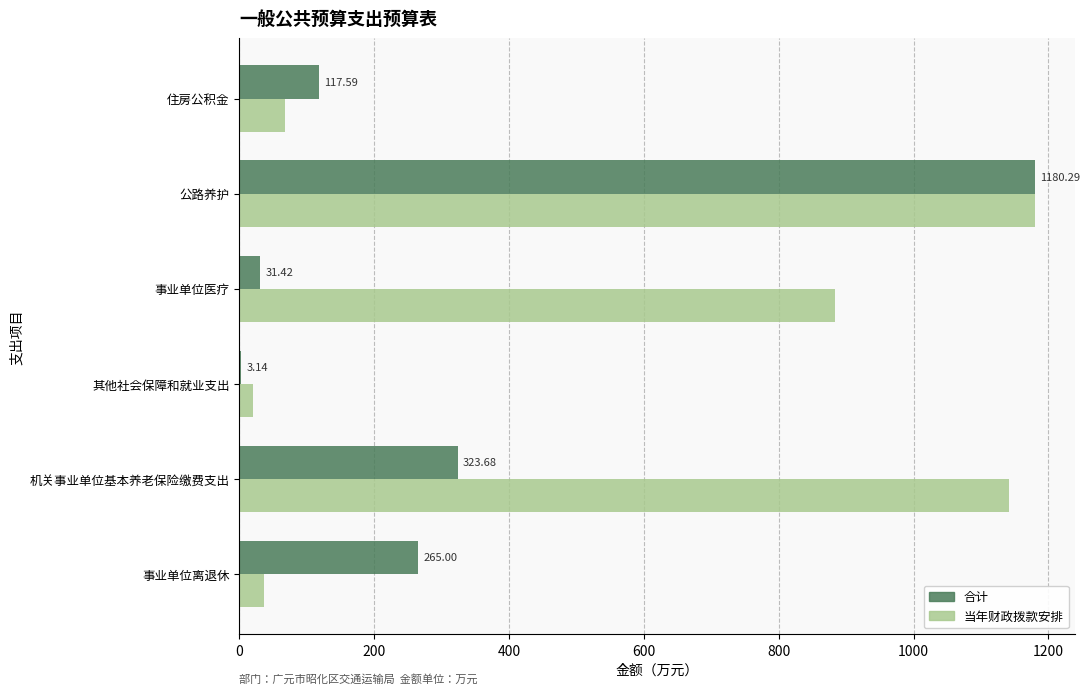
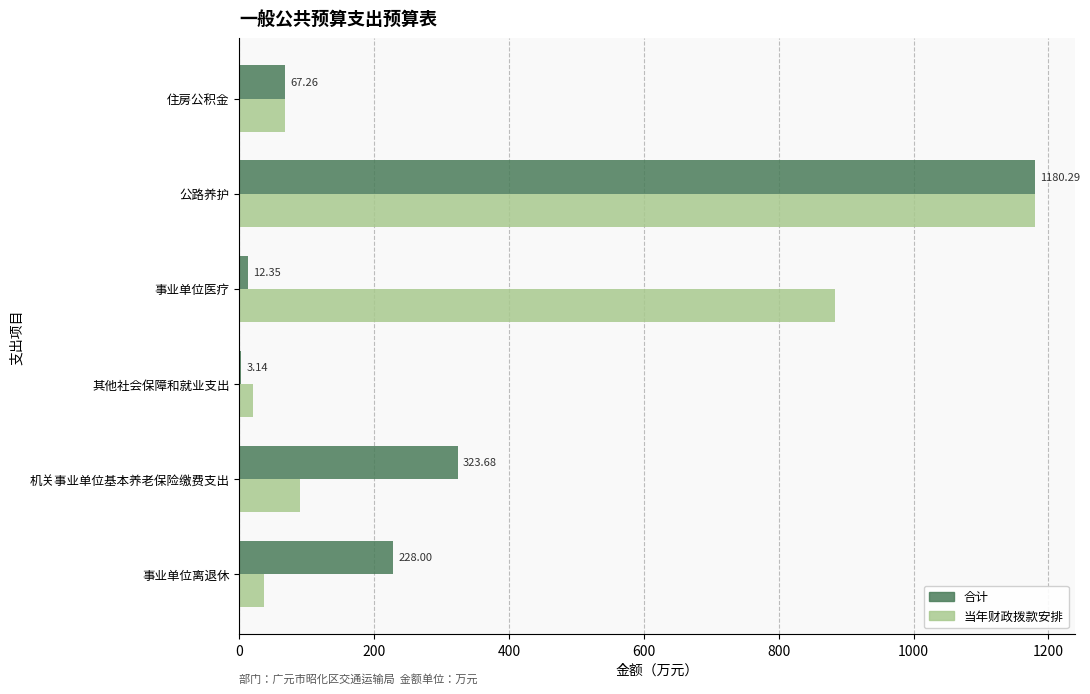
合计, 住房公积金: 117.59 -> 67.26
合计, 事业单位医疗: 31.42 -> 12.35
当年财政拨款安排, 机关事业单位基本养老保险缴费支出: 1140 -> 90
合计, 事业单位离退休: 265.00 -> 228.00
